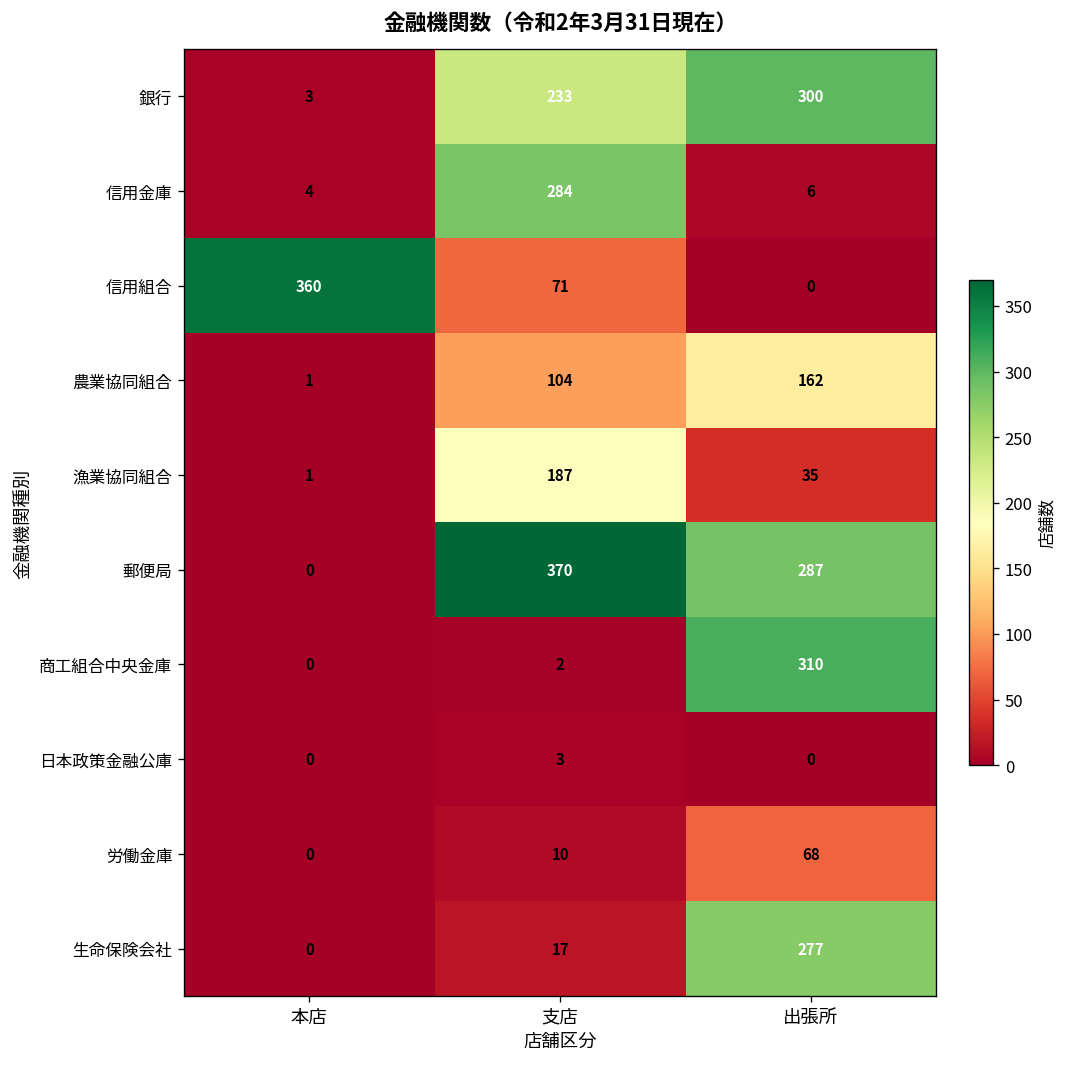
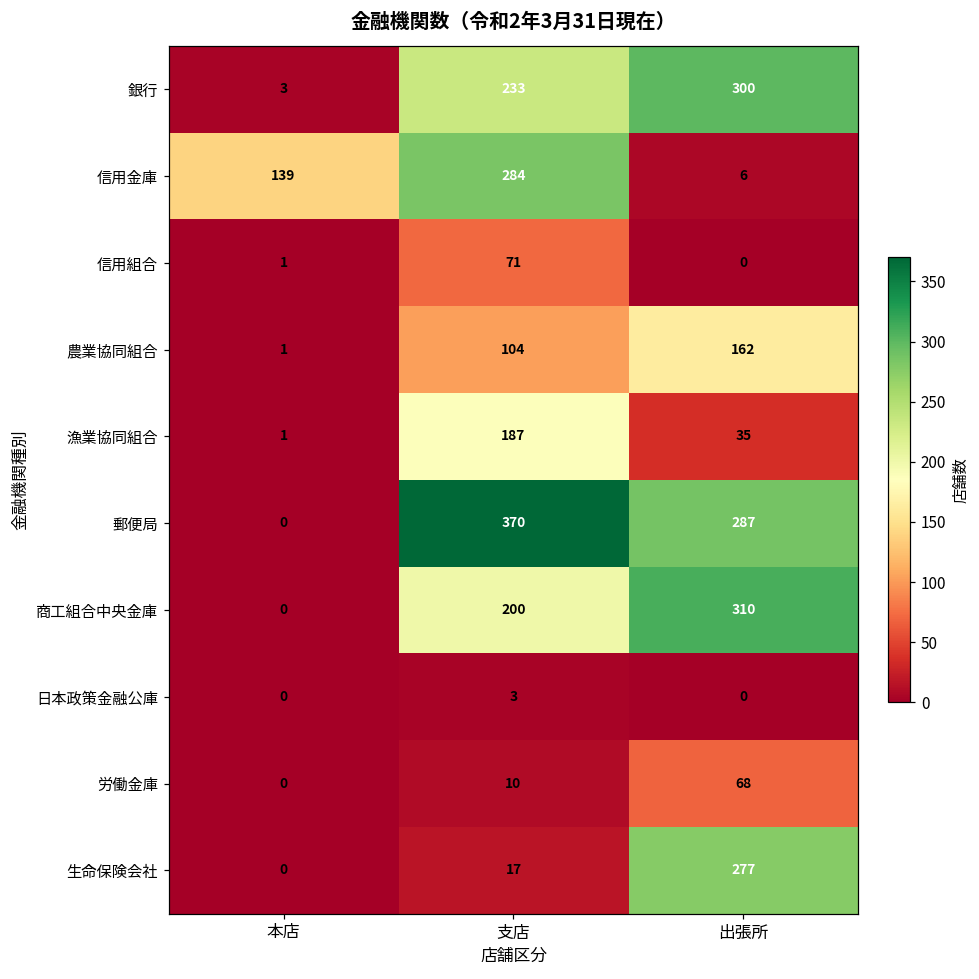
信用金庫, 本店: 4 -> 139
信用組合, 本店: 360 -> 1
商工組合中央金庫, 支店: 2 -> 200
